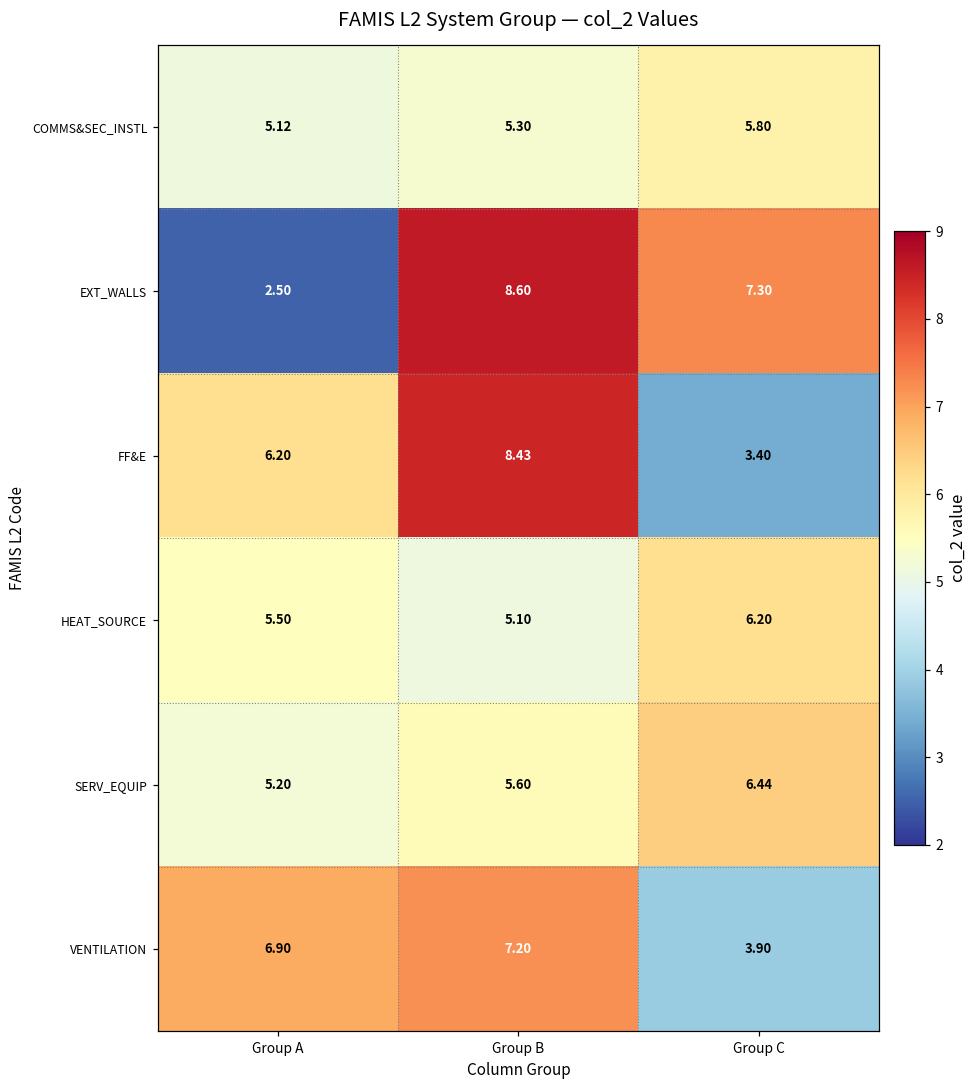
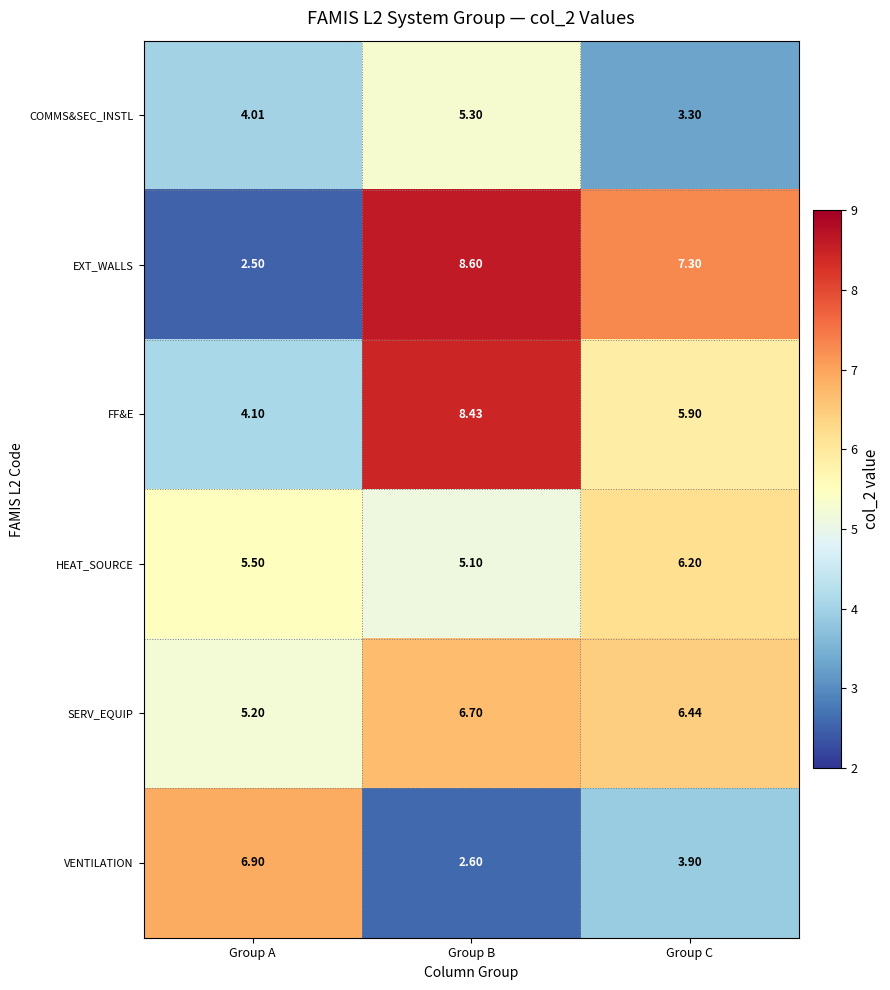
COMMS&SEC_INSTL, Group A: 5.12 -> 4.01
COMMS&SEC_INSTL, Group C: 5.80 -> 3.30
FF&E, Group A: 6.20 -> 4.10
FF&E, Group C: 3.40 -> 5.90
SERV_EQUIP, Group B: 5.60 -> 6.70
VENTILATION, Group B: 7.20 -> 2.60
